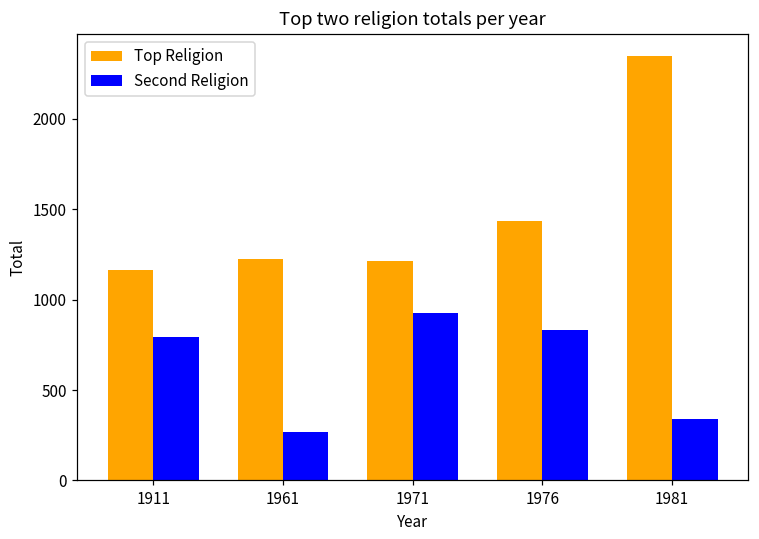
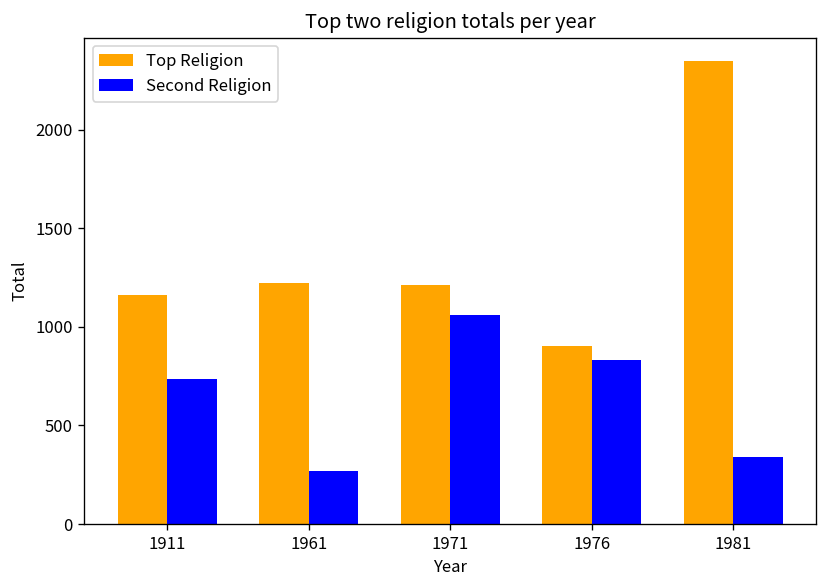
Second Religion, 1911: 790 -> 730
Second Religion, 1971: 930 -> 1060
Top Religion, 1976: 1430 -> 910
